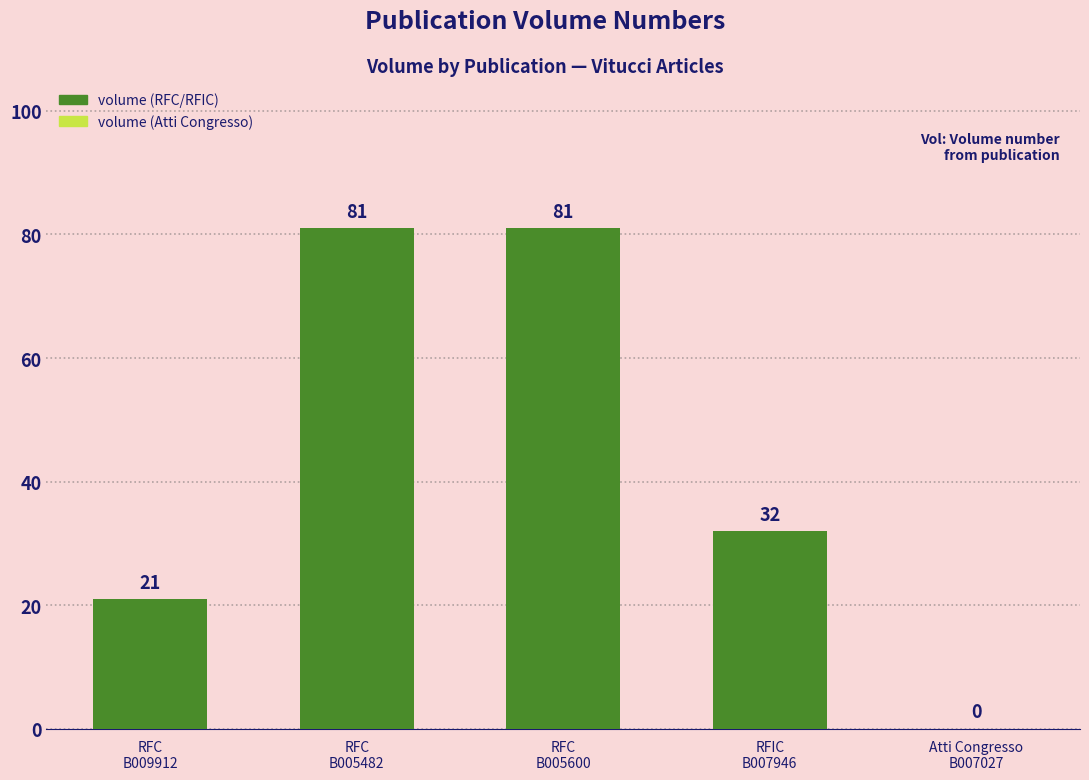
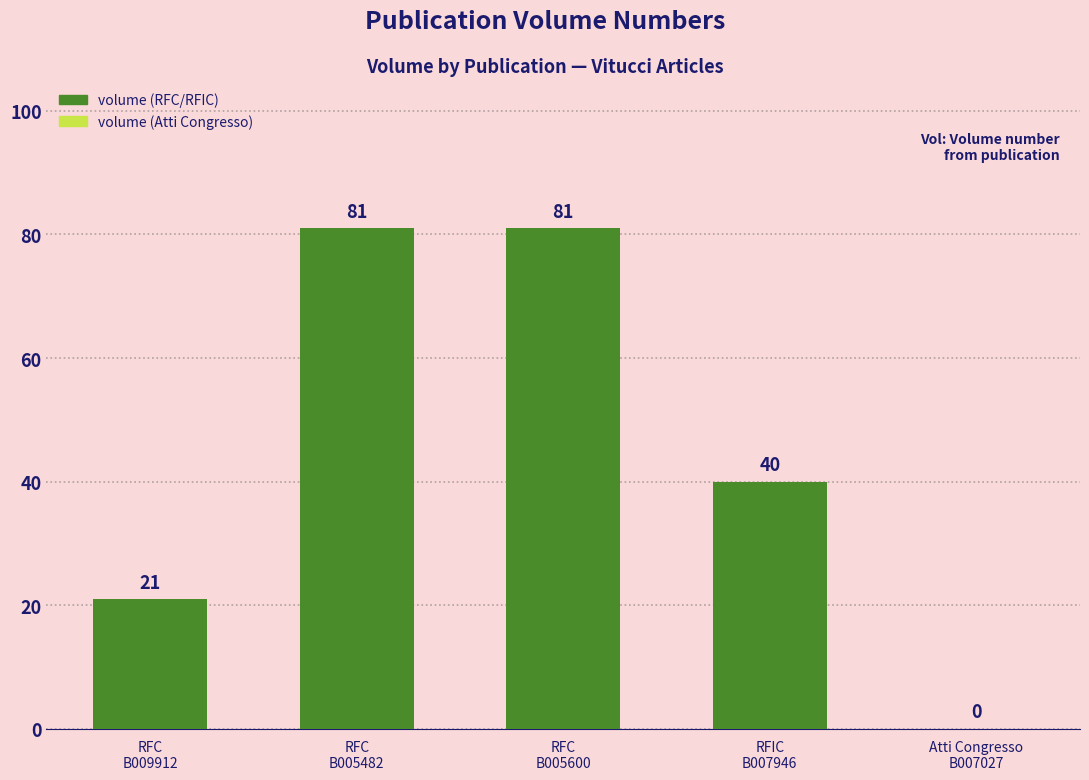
RFIC B007946: 32 -> 40
